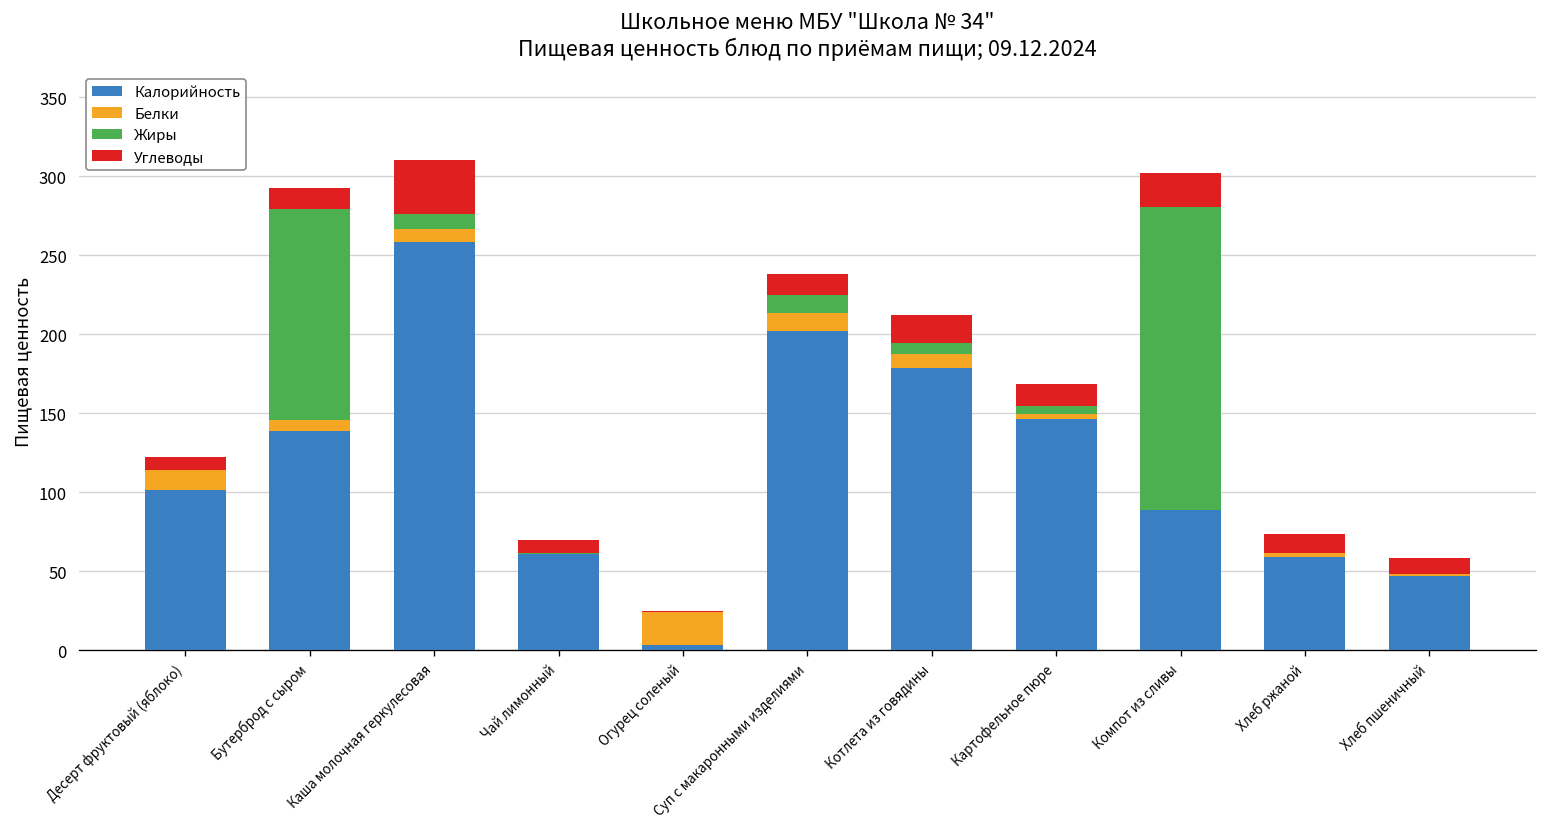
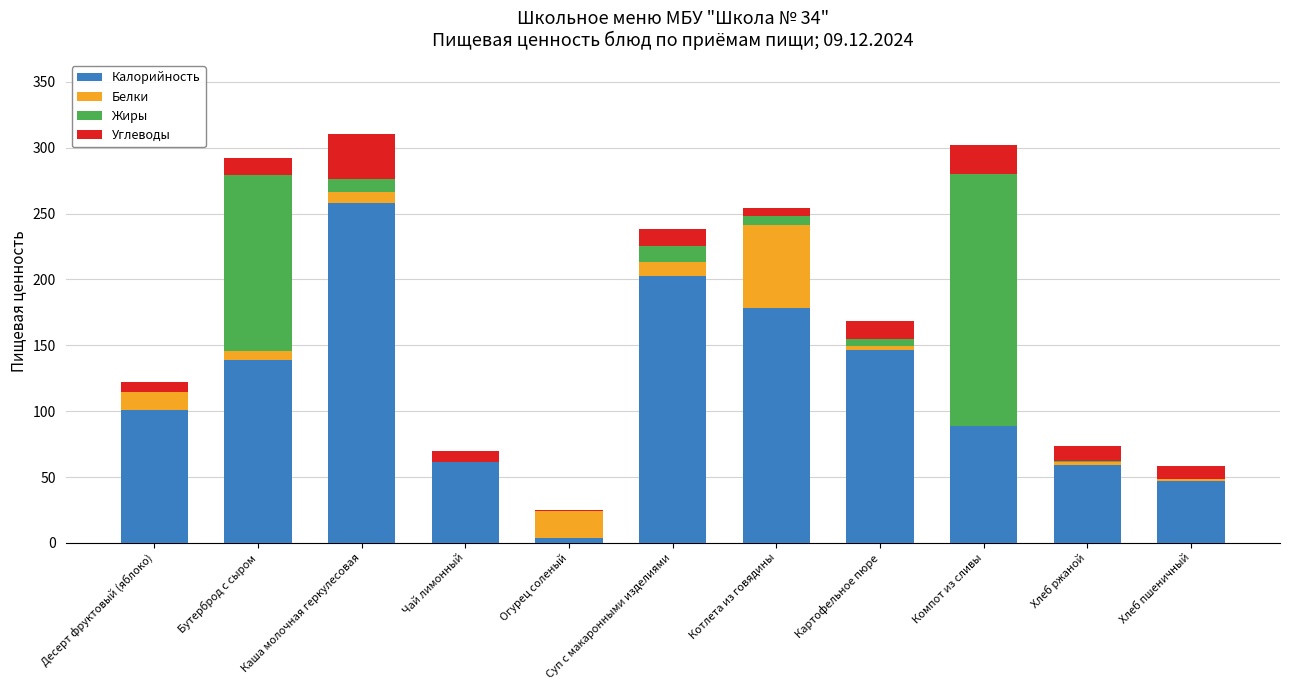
Белки, Котлета из говядины: 9 -> 63
Углеводы, Котлета из говядины: 18 -> 6
